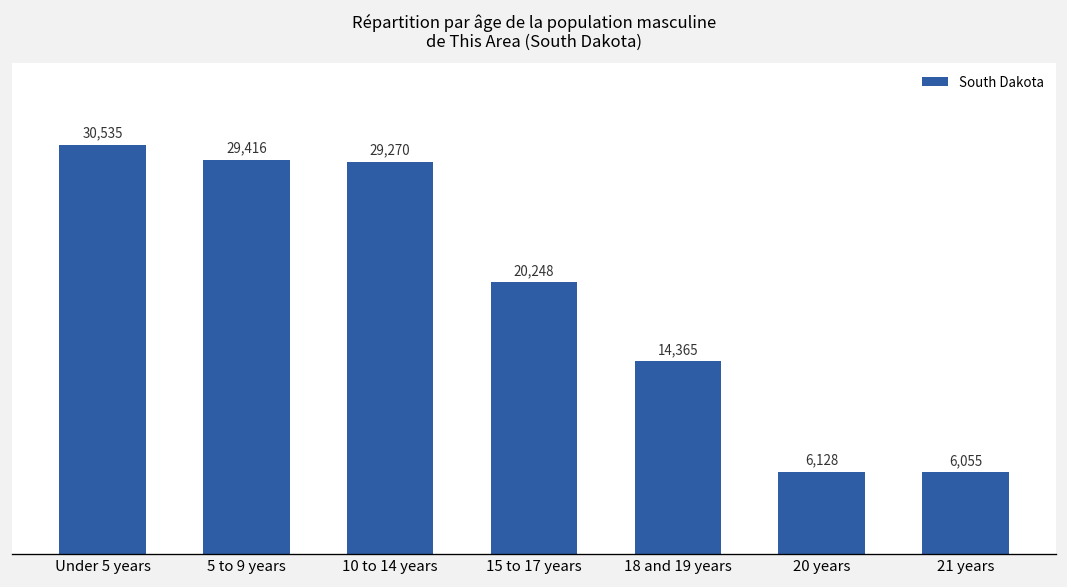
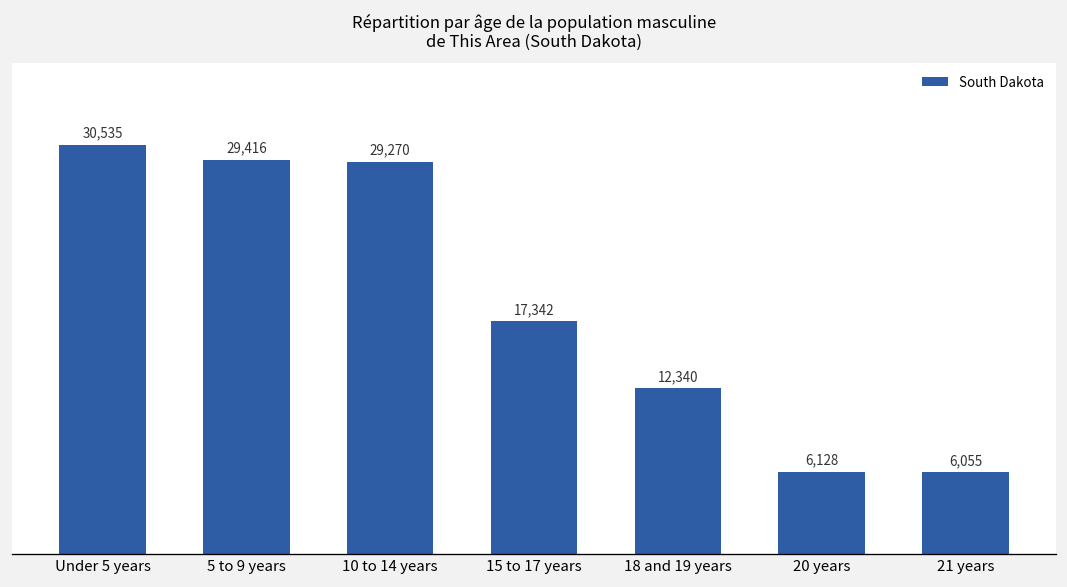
15 to 17 years: 20,248 -> 17,342
18 and 19 years: 14,365 -> 12,340
